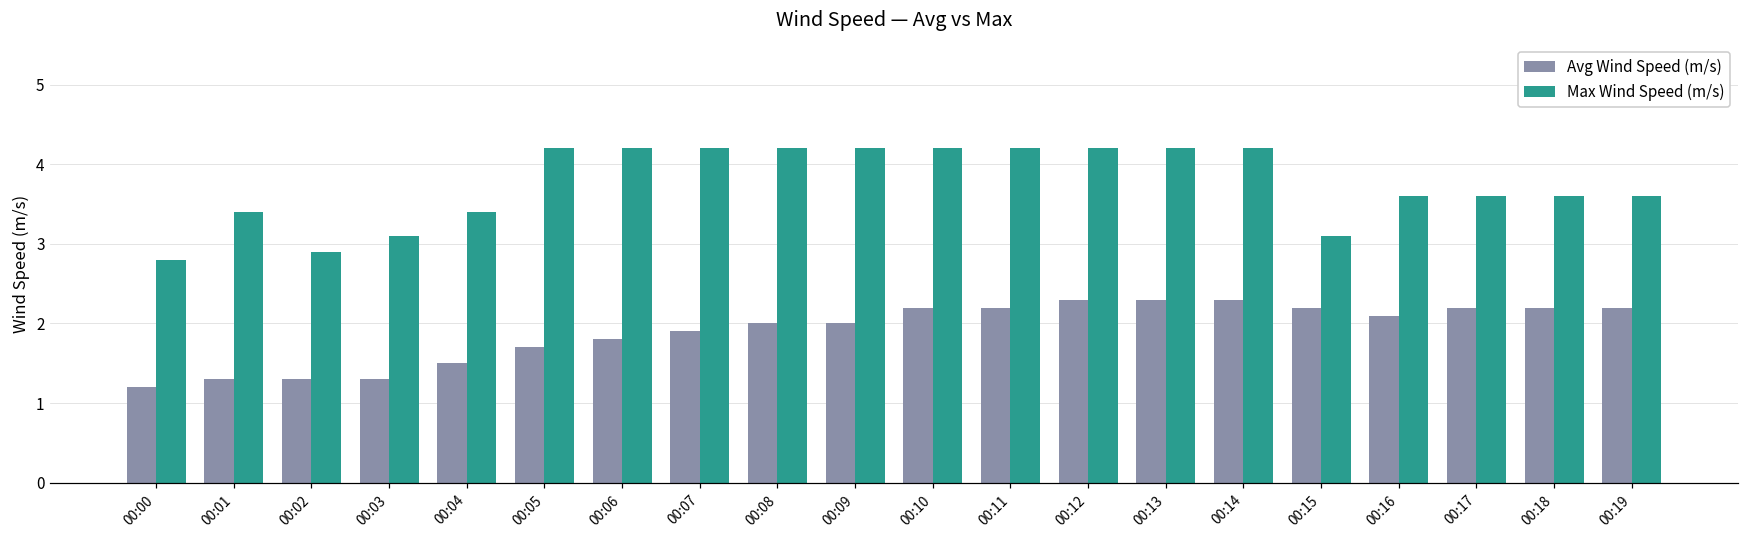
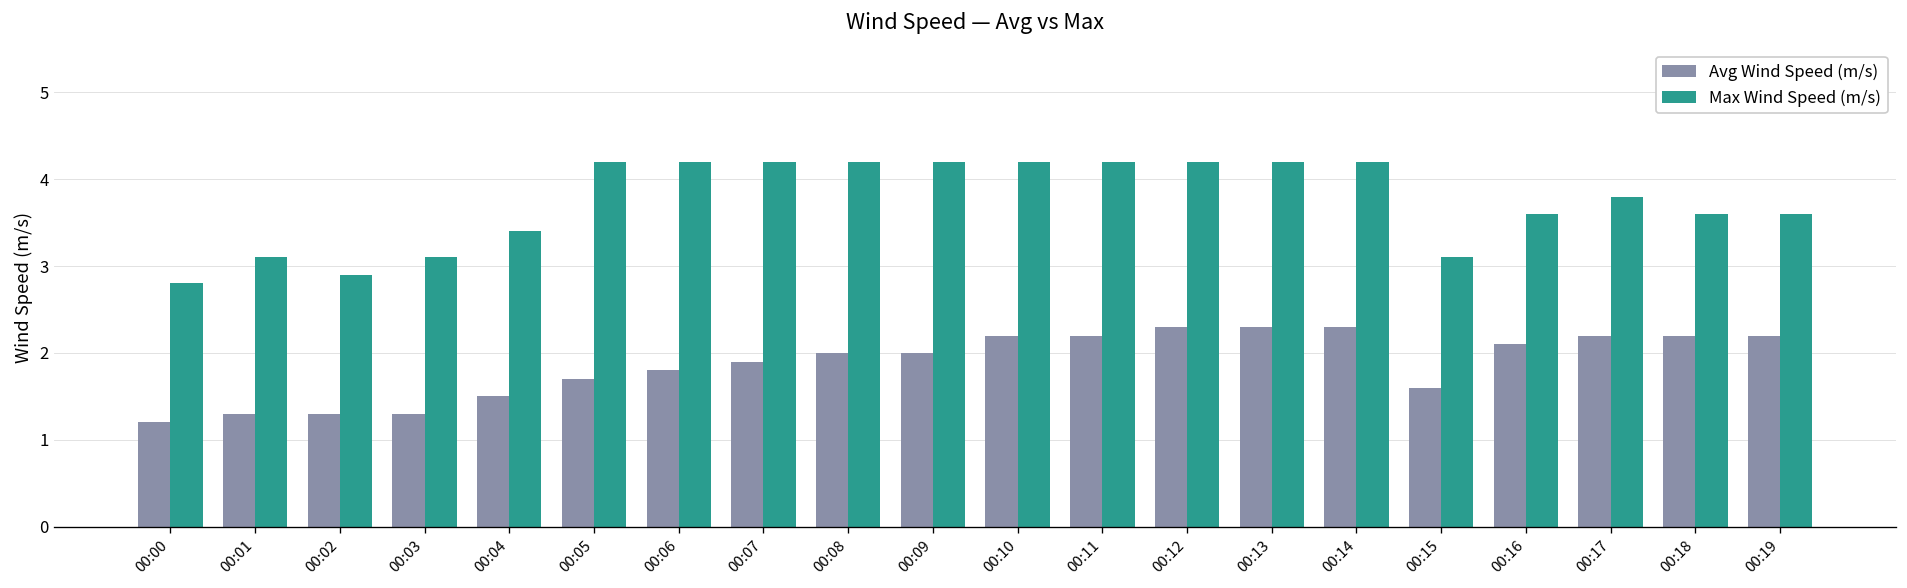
Max Wind Speed (m/s), 00:01: 3.4 -> 3.1
Avg Wind Speed (m/s), 00:15: 2.2 -> 1.6
Max Wind Speed (m/s), 00:17: 3.6 -> 3.8
